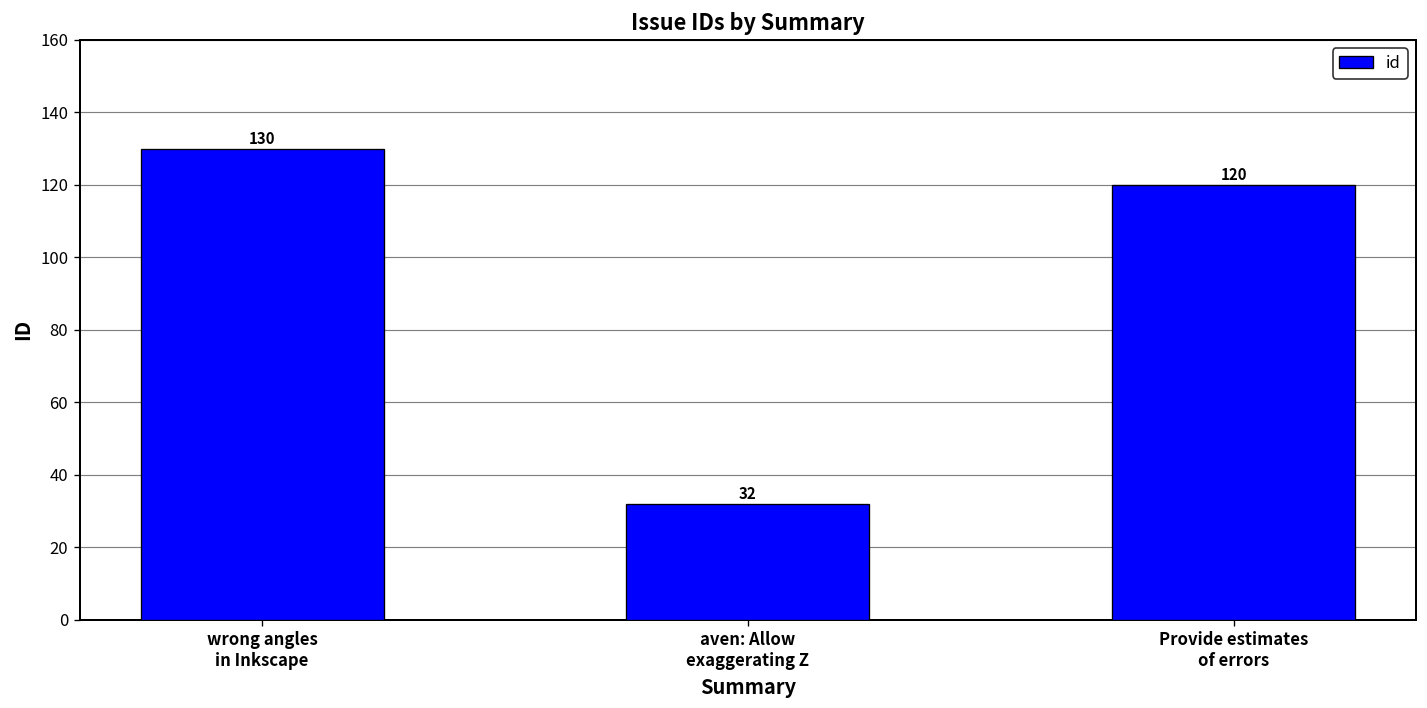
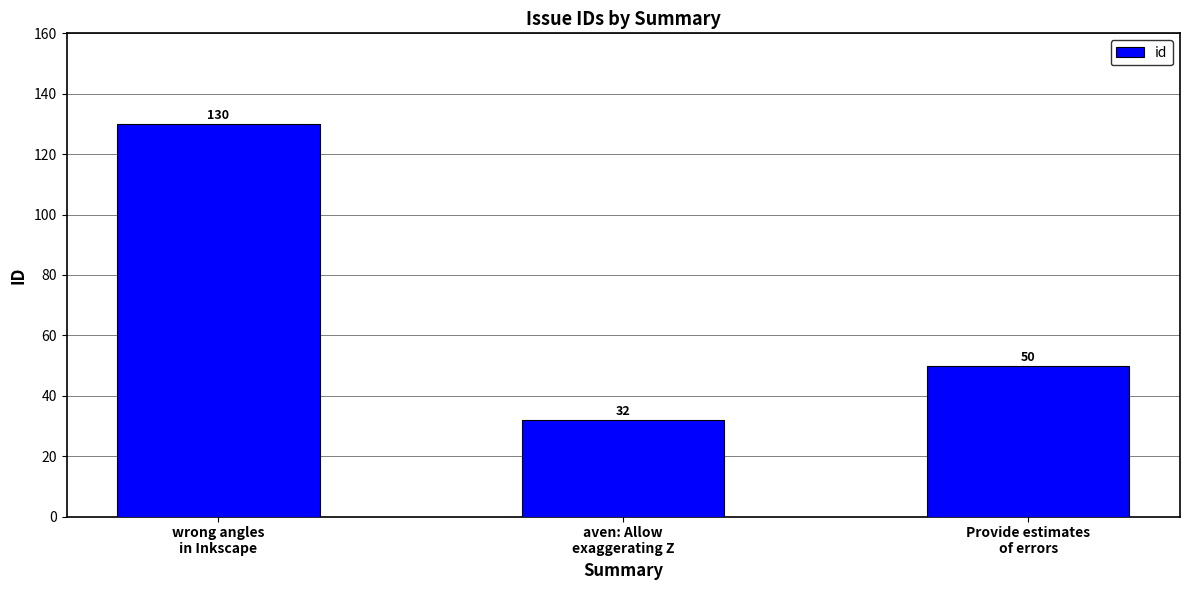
Provide estimates of errors: 120 -> 50
